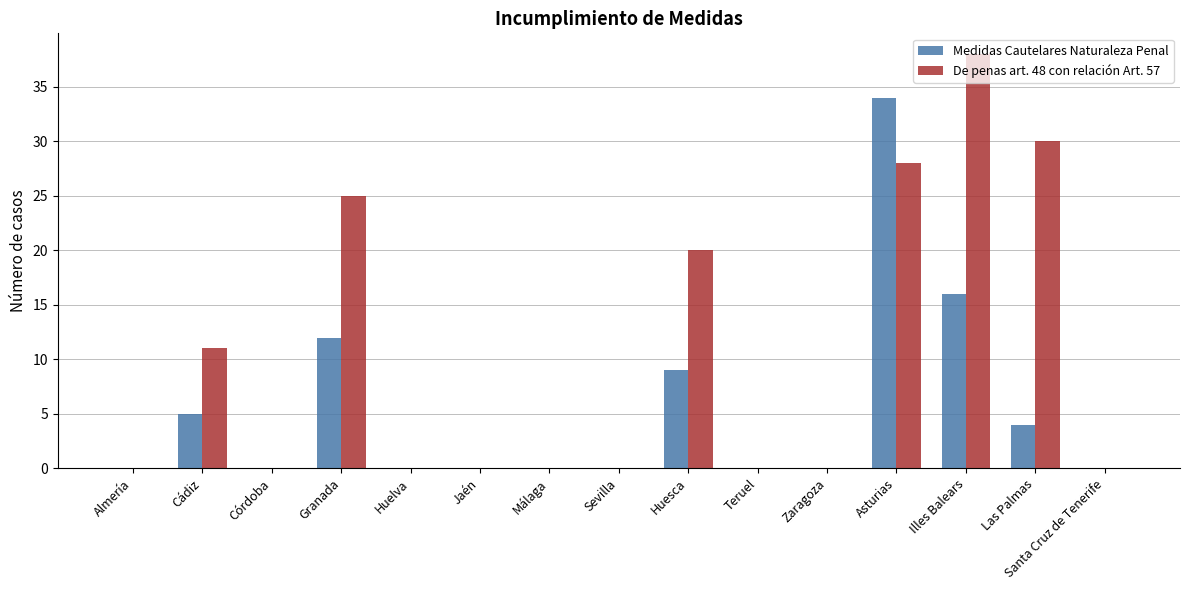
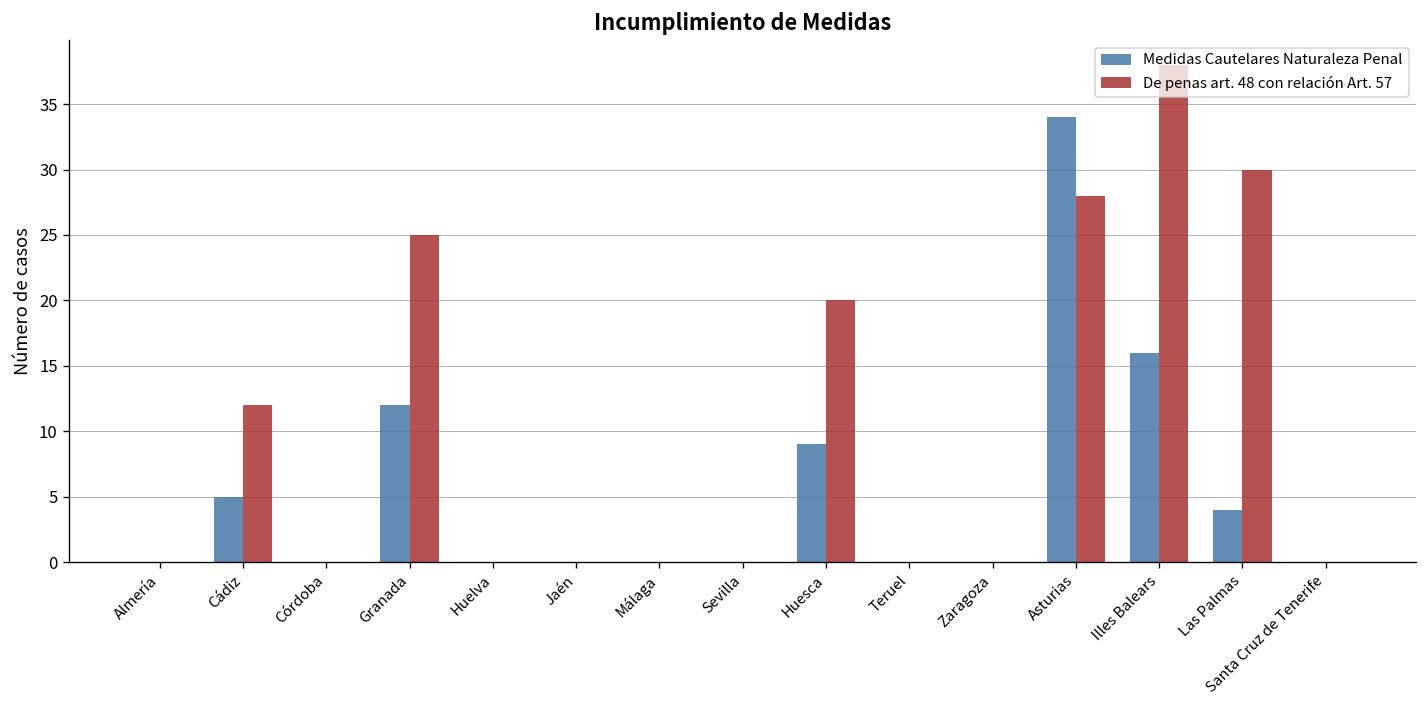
De penas art. 48 con relación Art. 57, Cádiz: 11 -> 12
